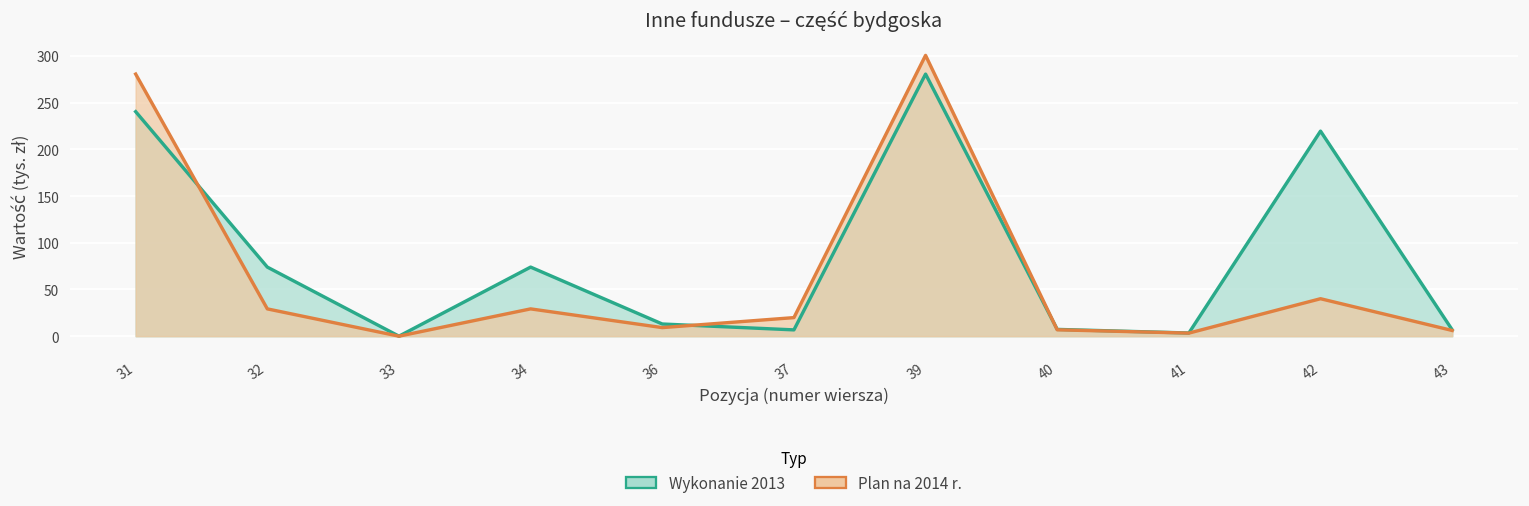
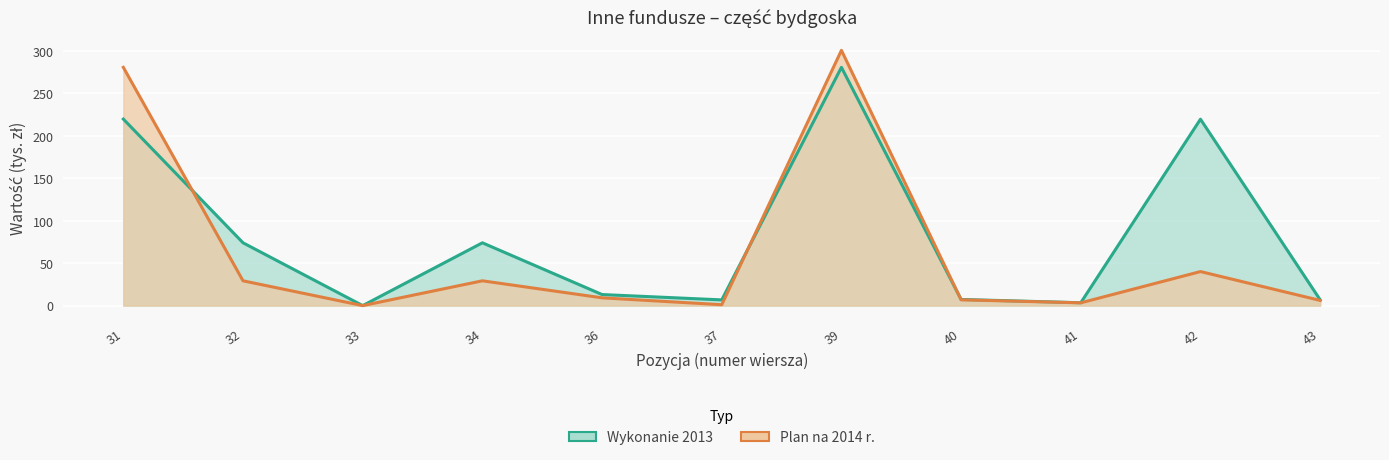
Wykonanie 2013, 31: 240 -> 220
Plan na 2014 r., 37: 20 -> 0
